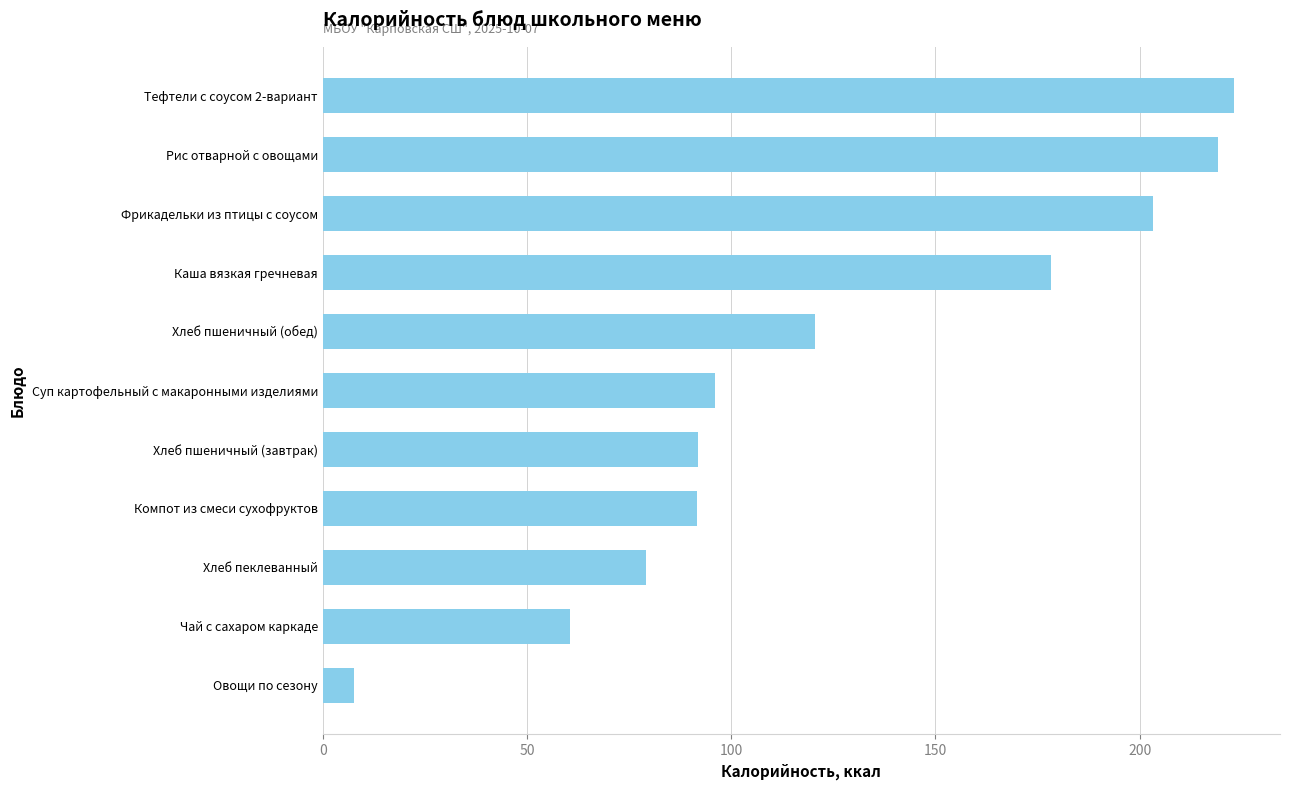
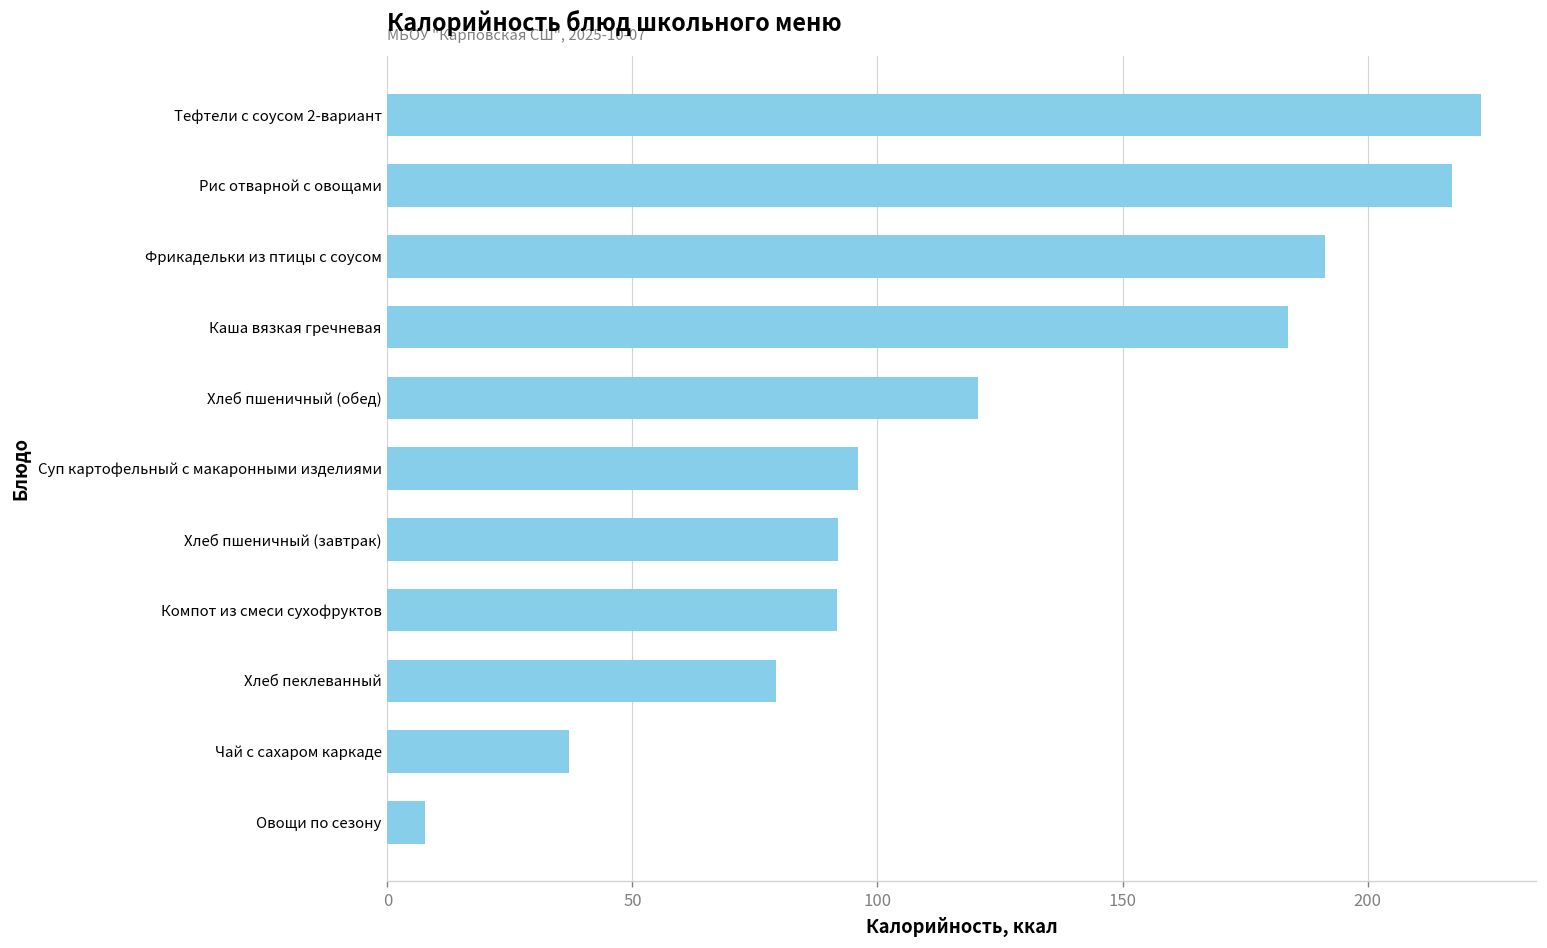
Рис отварной с овощами: 219 -> 217
Фрикадельки из птицы с соусом: 203 -> 191
Каша вязкая гречневая: 178 -> 184
Чай с сахаром каркаде: 61 -> 37
